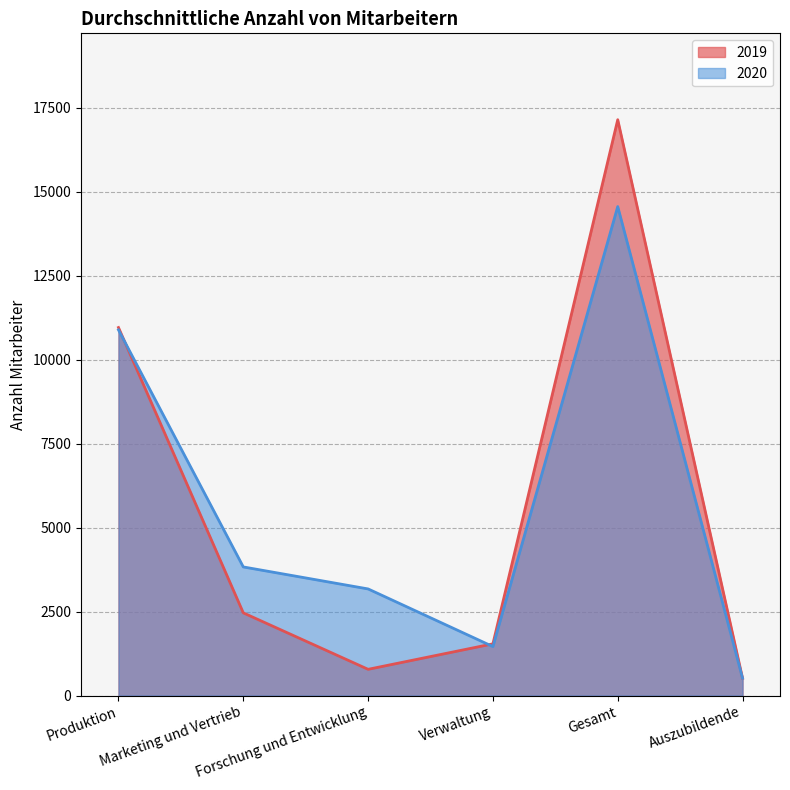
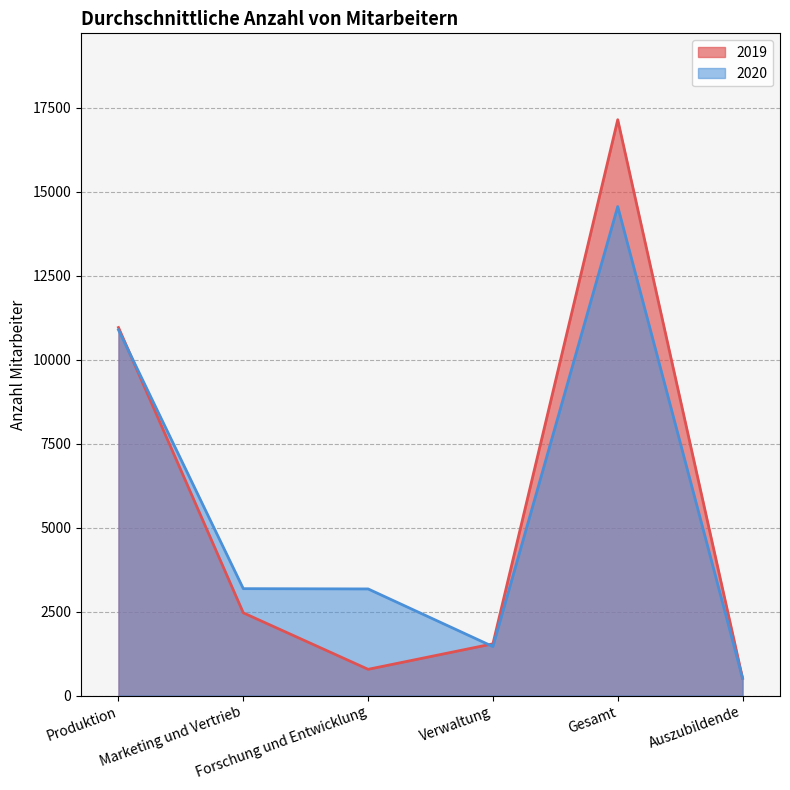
2020, Marketing und Vertrieb: 3800 -> 3200
